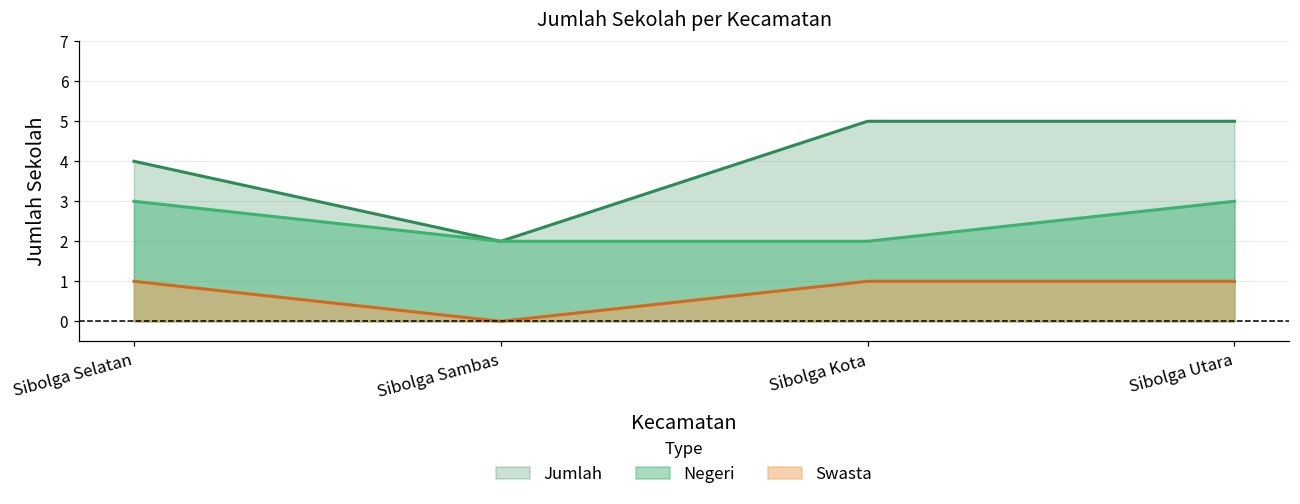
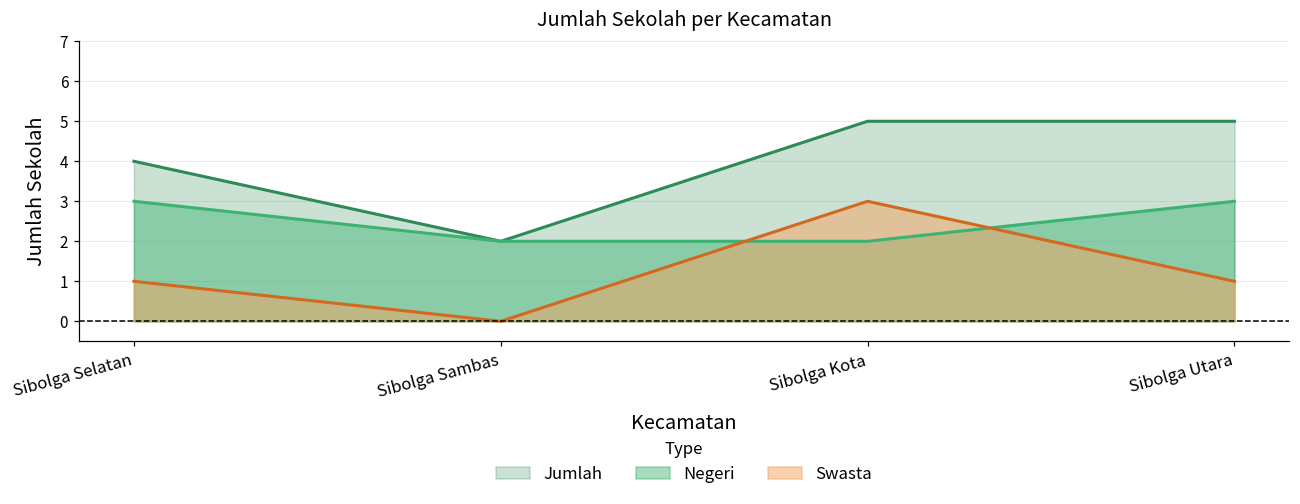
Swasta, Sibolga Kota: 1 -> 3
